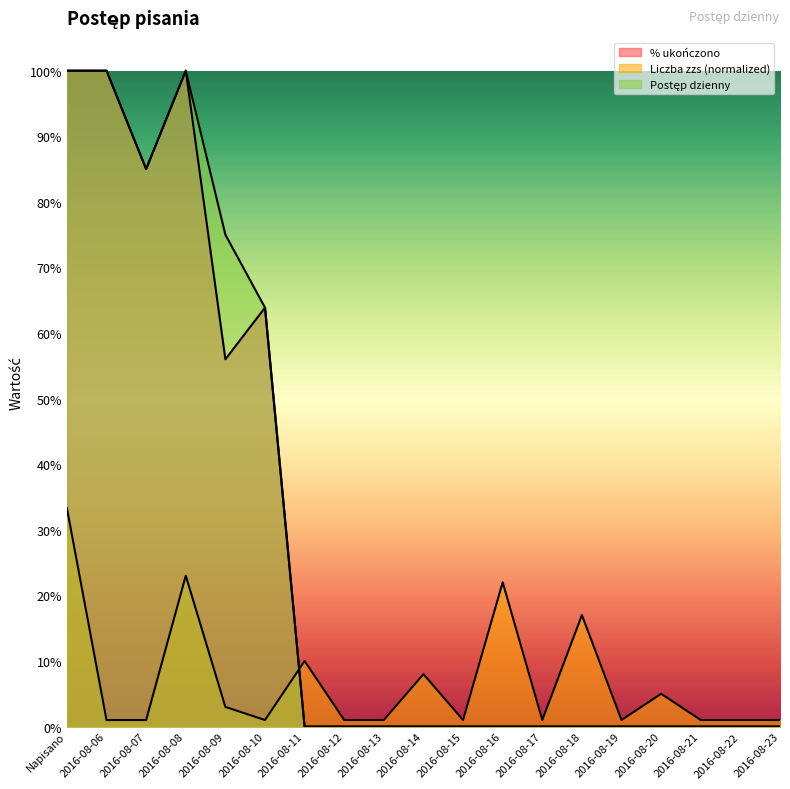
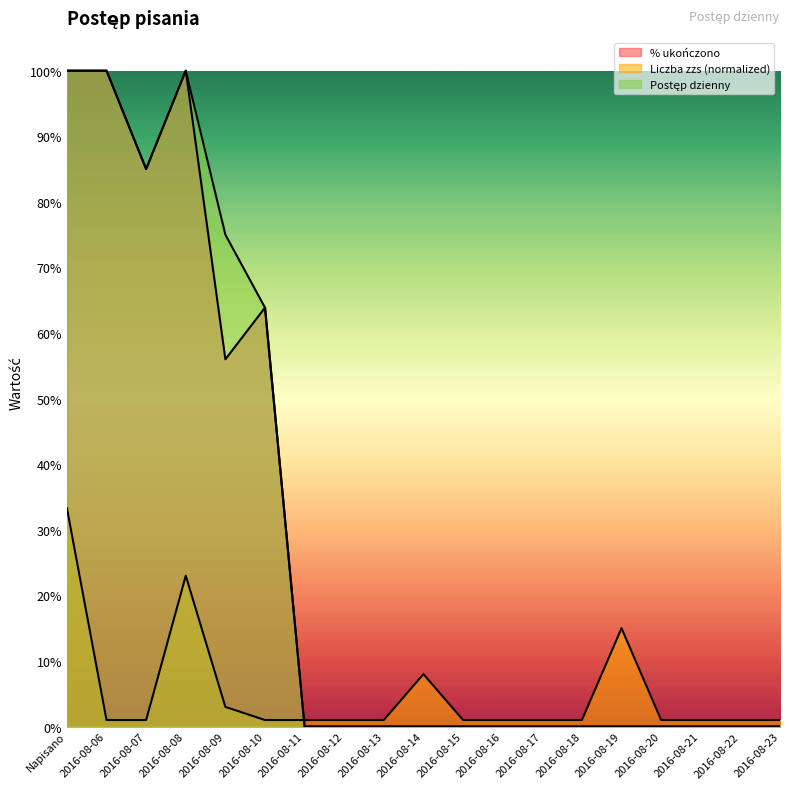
Liczba zzs (normalized), 2016-08-11: 10% -> 1%
Liczba zzs (normalized), 2016-08-16: 22% -> 1%
Liczba zzs (normalized), 2016-08-18: 17% -> 1%
Liczba zzs (normalized), 2016-08-19: 1% -> 15%
Liczba zzs (normalized), 2016-08-20: 5% -> 1%
